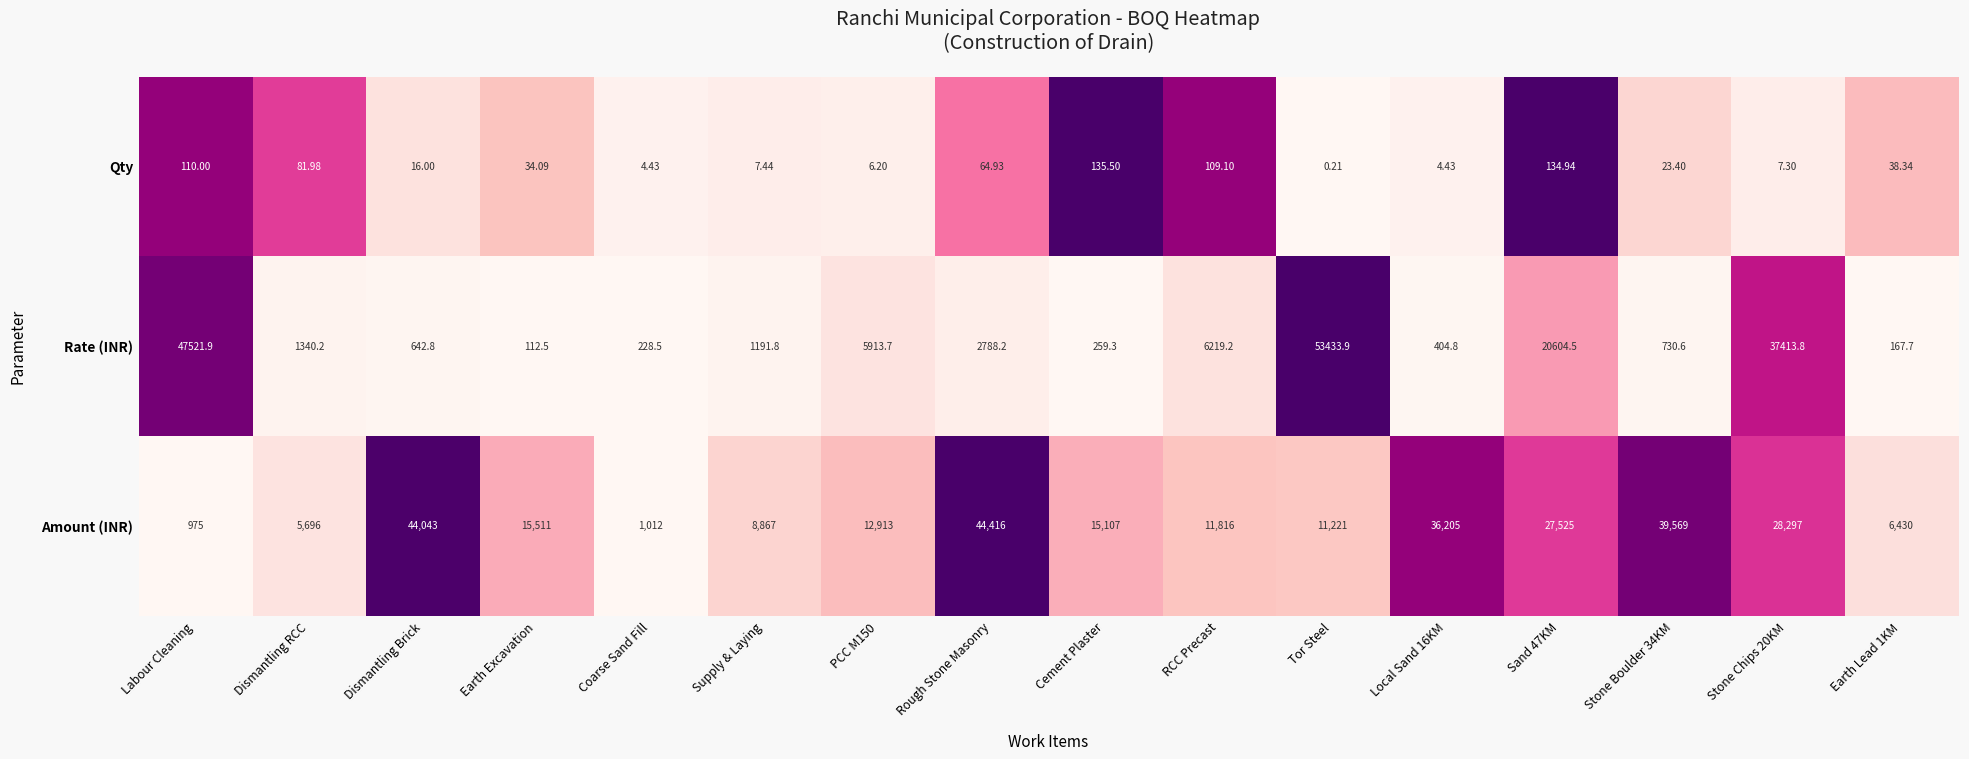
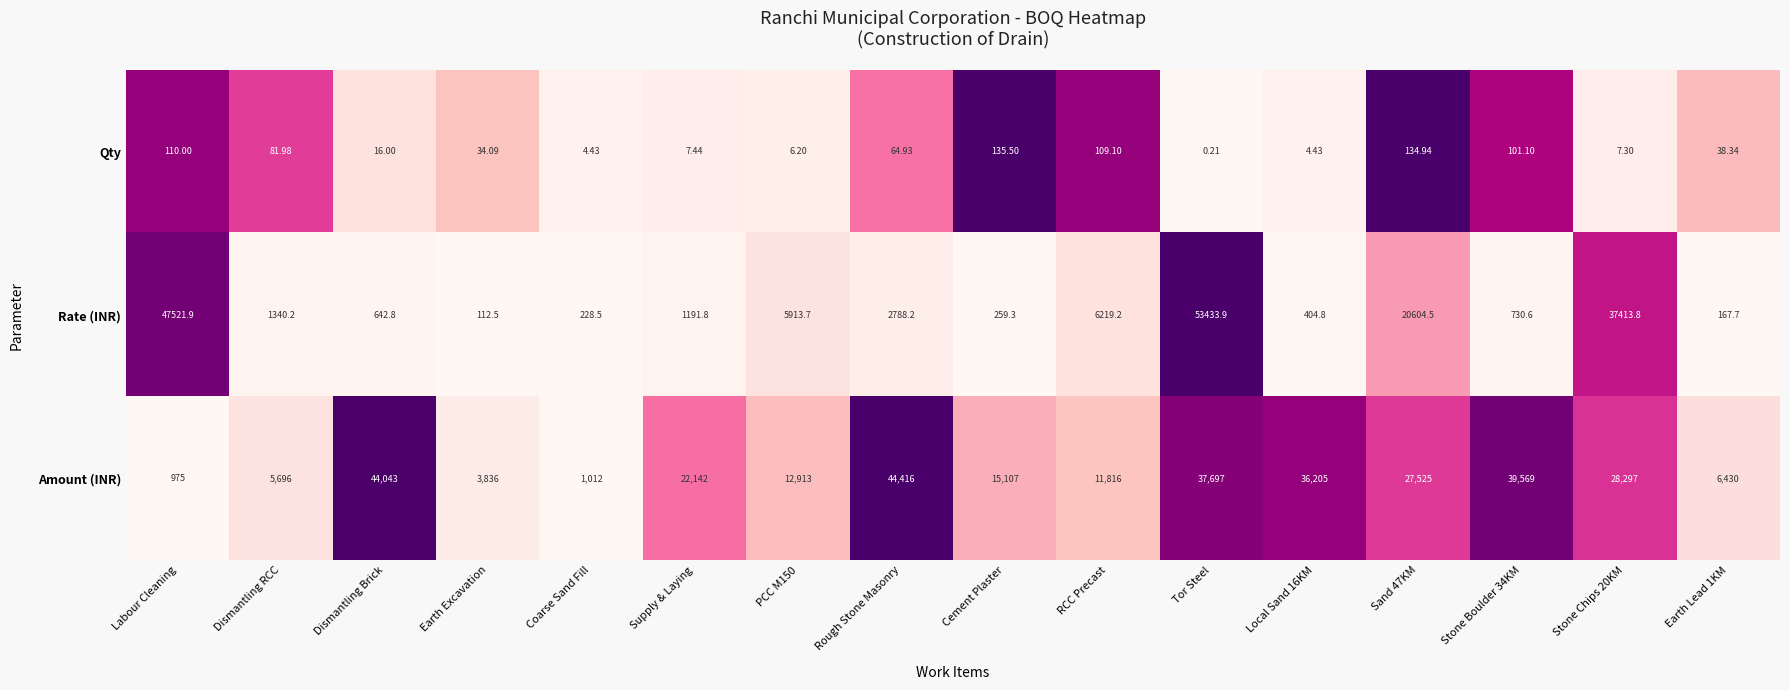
Qty, Stone Boulder 34KM: 23.40 -> 101.10
Amount (INR), Earth Excavation: 15,511 -> 3,836
Amount (INR), Supply & Laying: 8,867 -> 22,142
Amount (INR), Tor Steel: 11,221 -> 37,697
